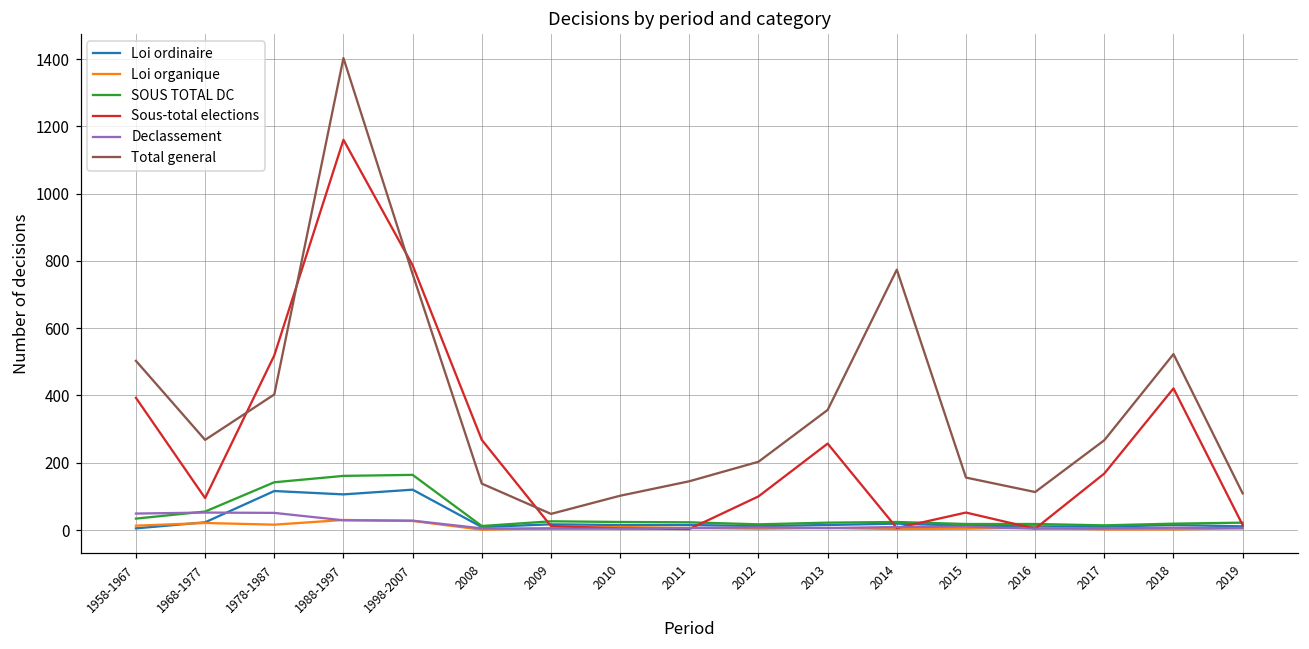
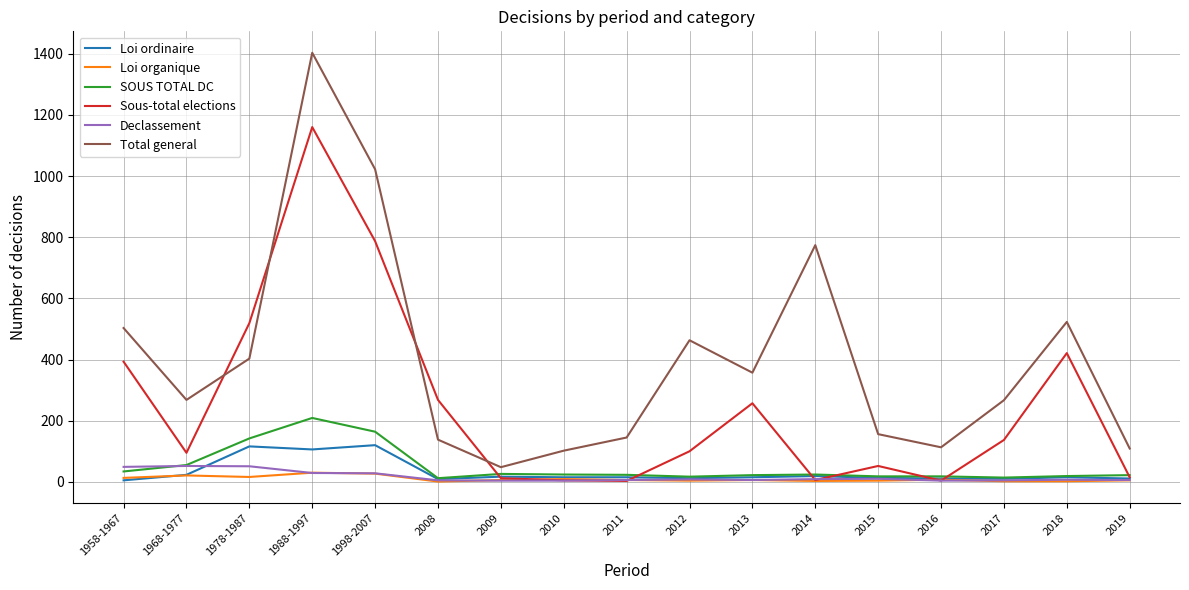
SOUS TOTAL DC, 1988-1997: 160 -> 210
Total general, 1998-2007: 760 -> 1020
Total general, 2012: 200 -> 460
Sous-total elections, 2017: 170 -> 140
